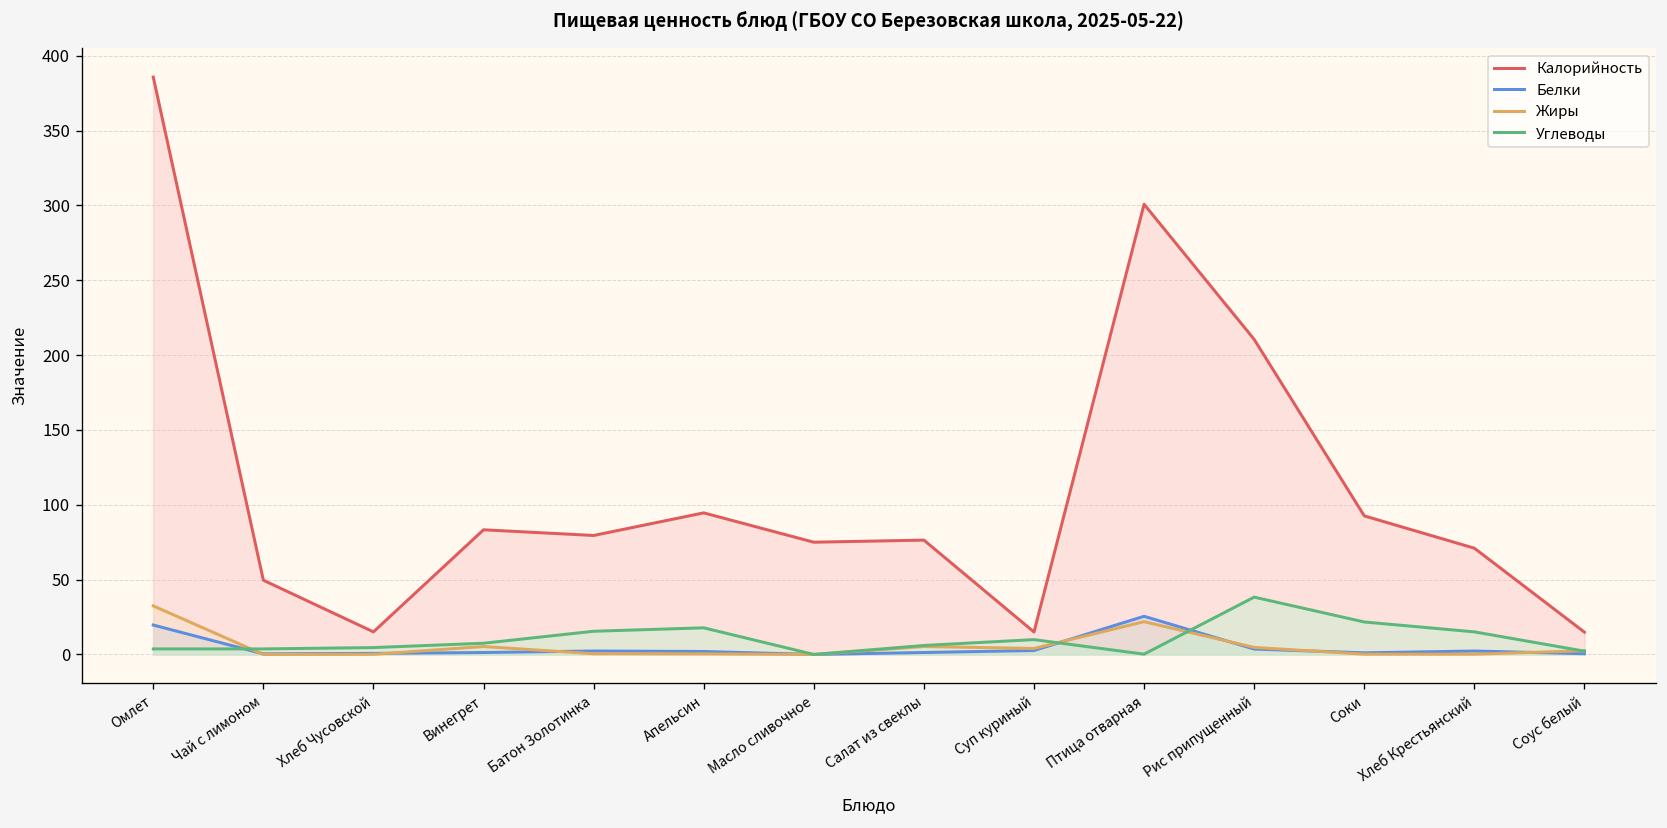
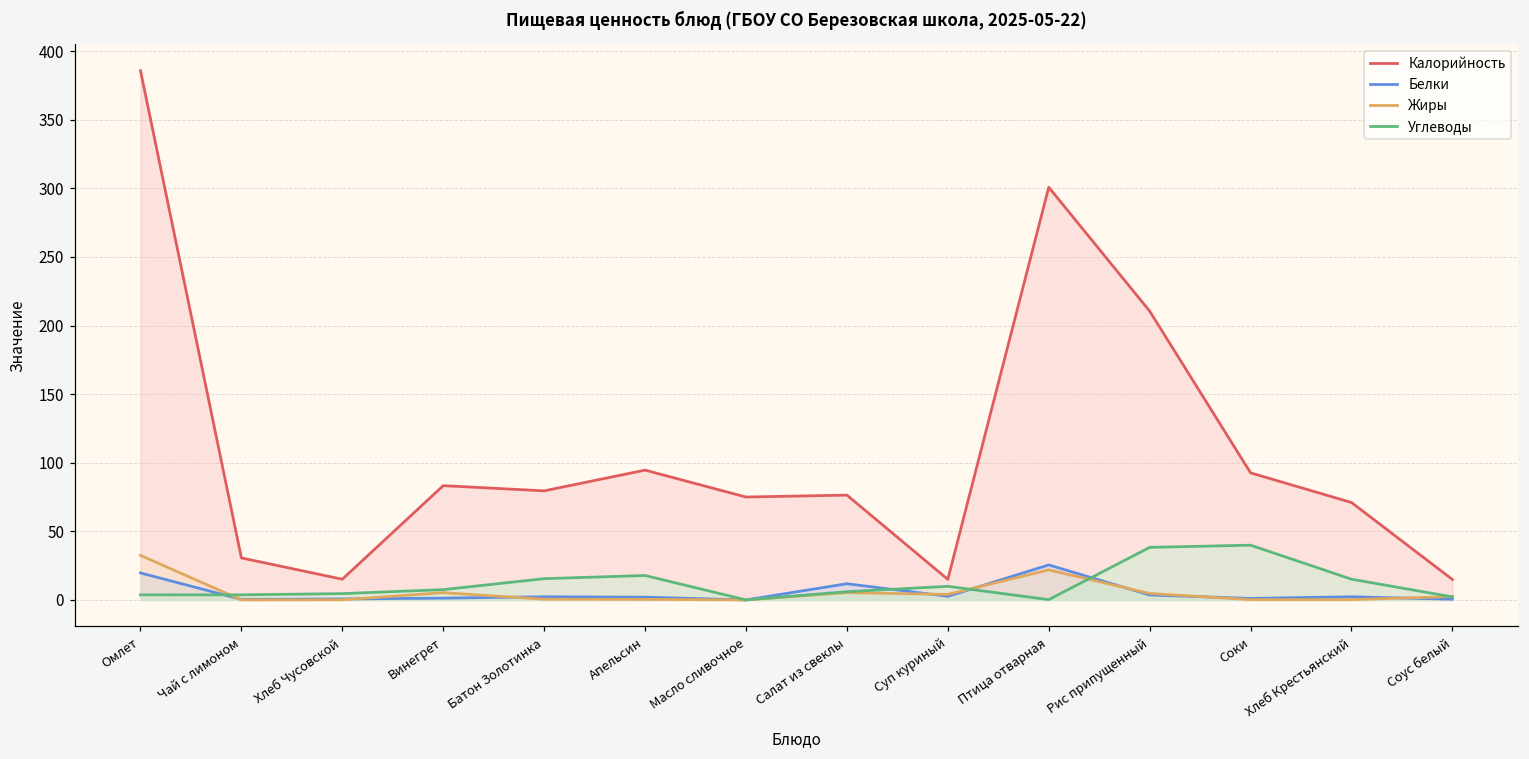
Калорийность, Чай с лимоном: 50 -> 31
Белки, Салат из свеклы: 1 -> 12
Углеводы, Соки: 22 -> 40
